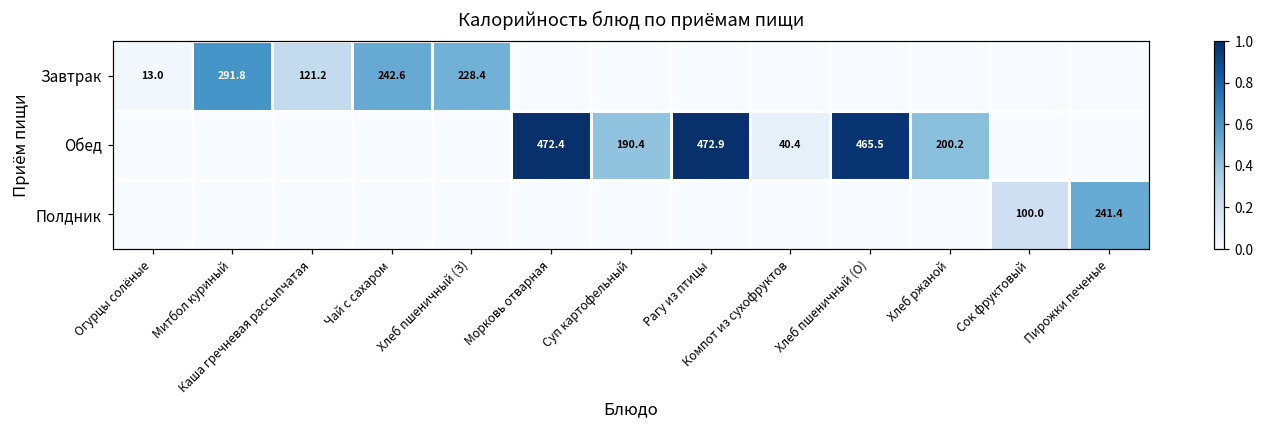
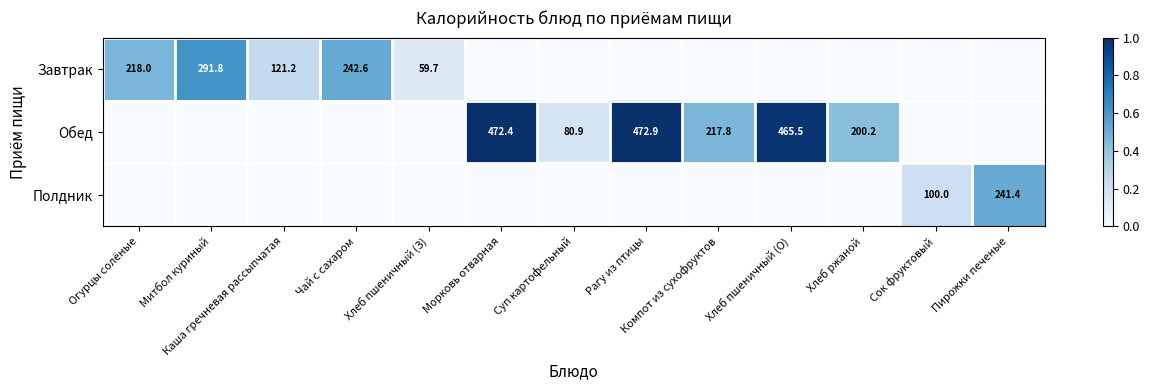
Завтрак, Огурцы солёные: 13.0 -> 218.0
Завтрак, Хлеб пшеничный (З): 228.4 -> 59.7
Обед, Суп картофельный: 190.4 -> 80.9
Обед, Компот из сухофруктов: 40.4 -> 217.8
